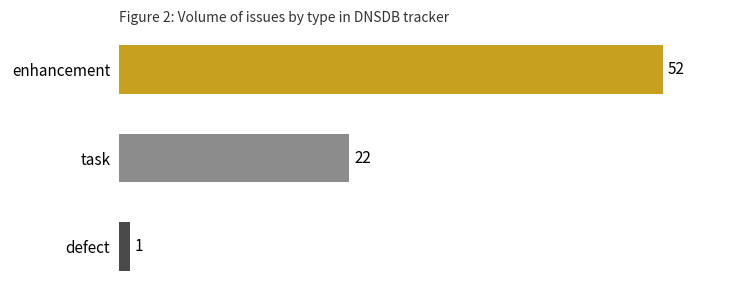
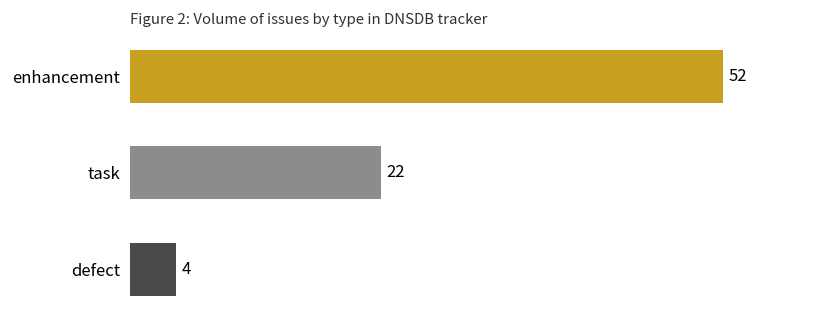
defect: 1 -> 4
